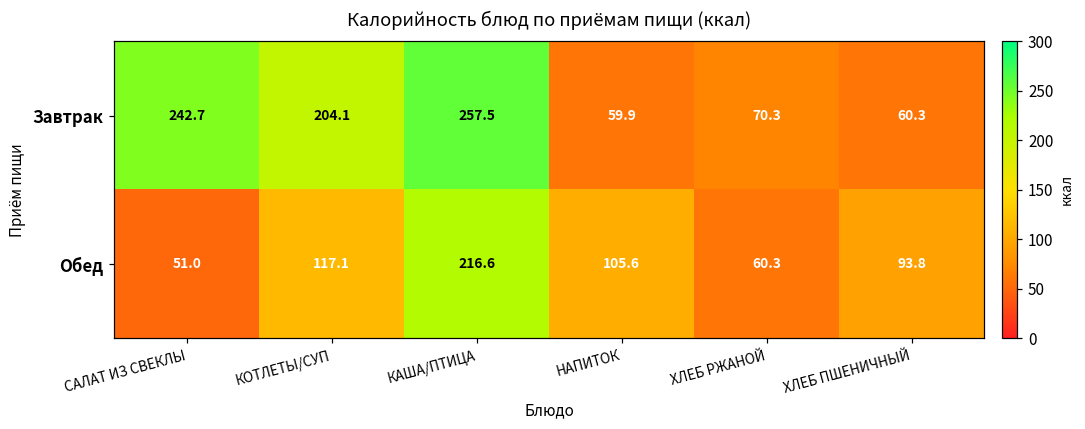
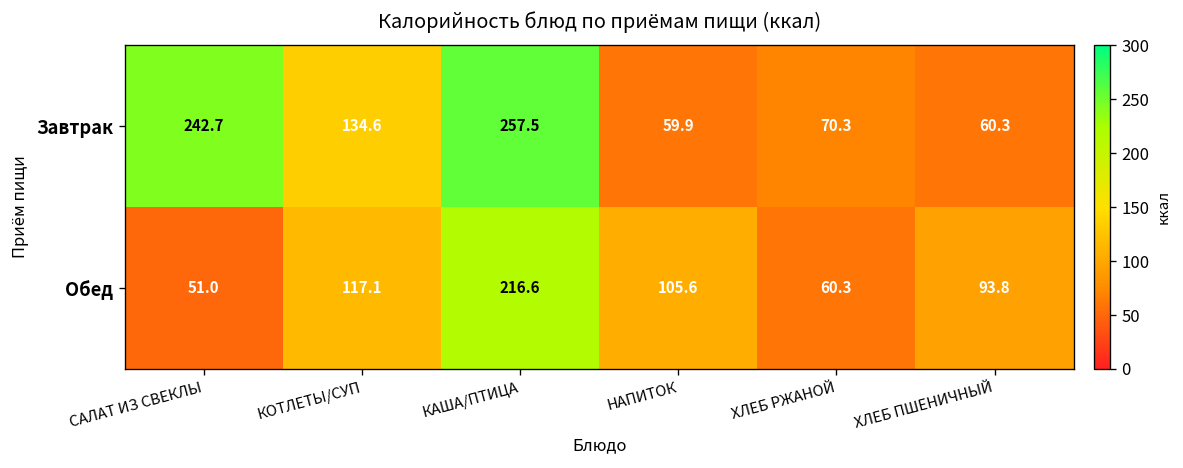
Завтрак, КОТЛЕТЫ/СУП: 204.1 -> 134.6
